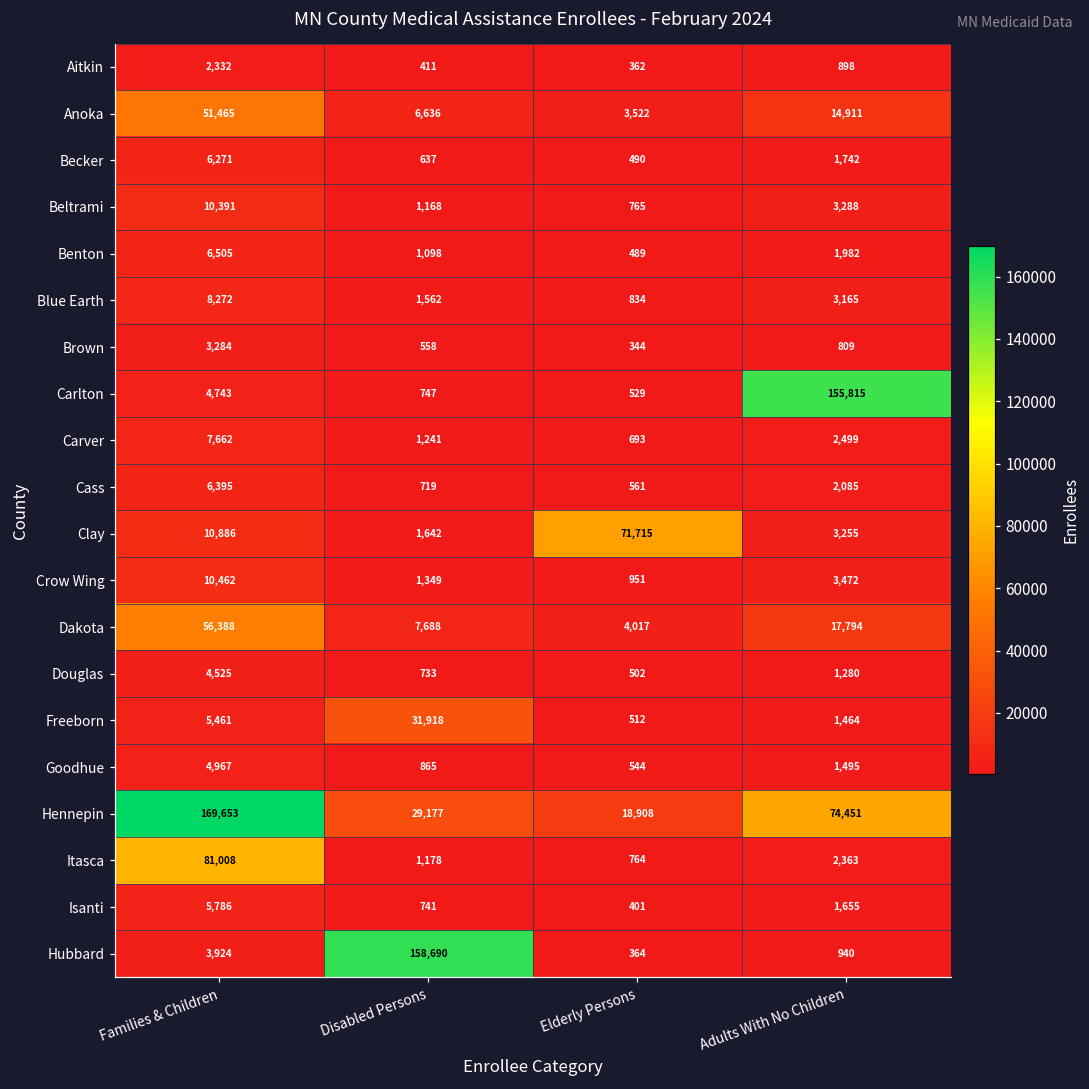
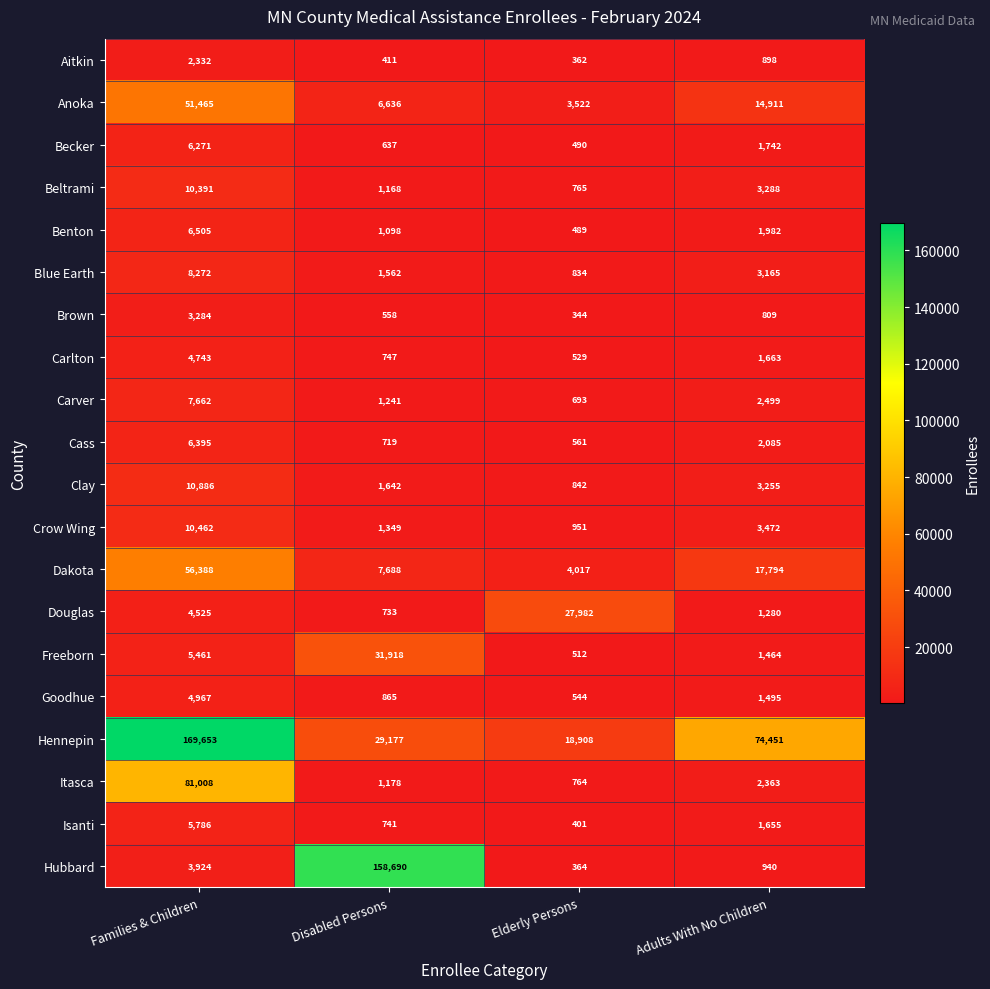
Carlton, Adults With No Children: 155,815 -> 1,663
Clay, Elderly Persons: 71,715 -> 842
Douglas, Elderly Persons: 502 -> 27,982
